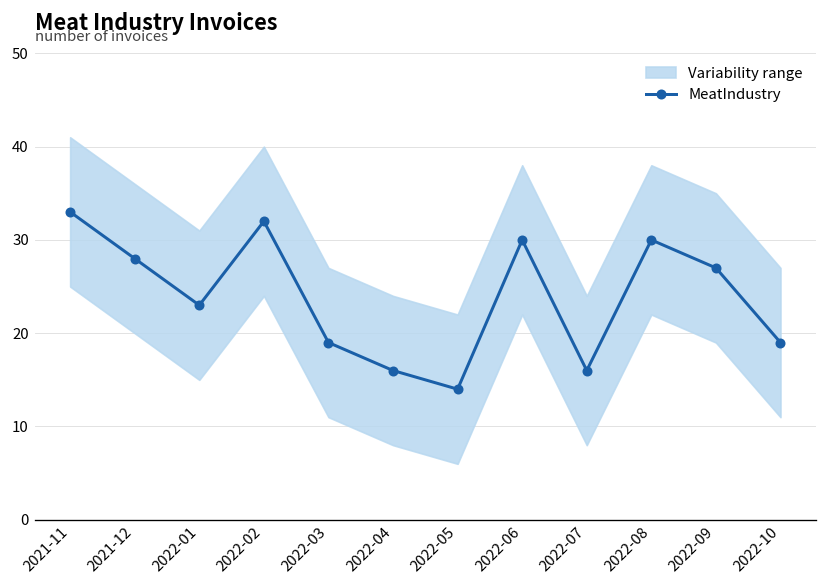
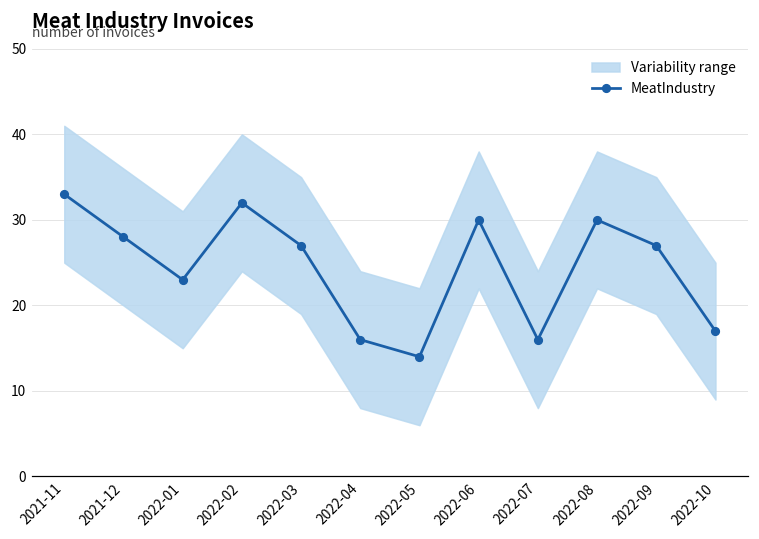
MeatIndustry, 2022-03: 19 -> 27
MeatIndustry, 2022-10: 19 -> 17
